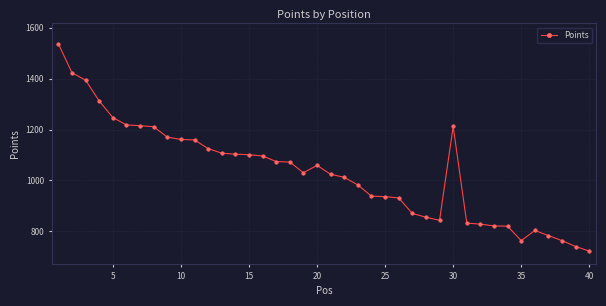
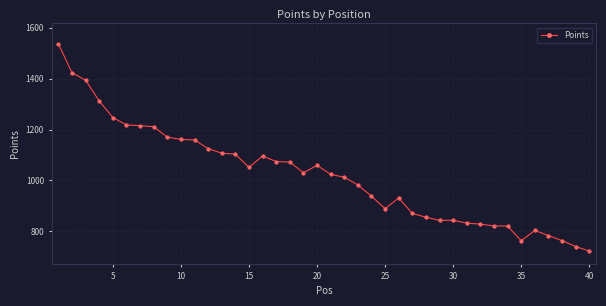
15: 1100 -> 1050
25: 940 -> 890
30: 1210 -> 840
